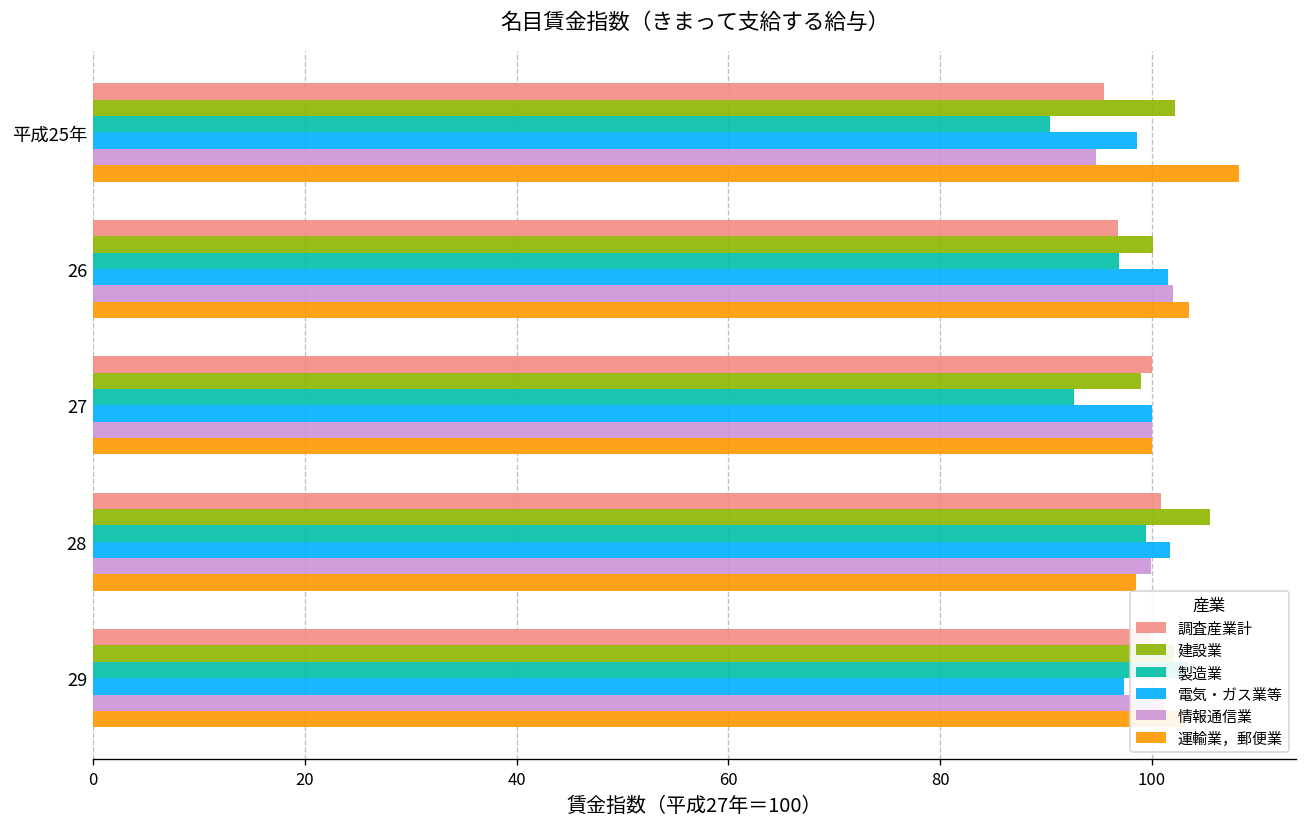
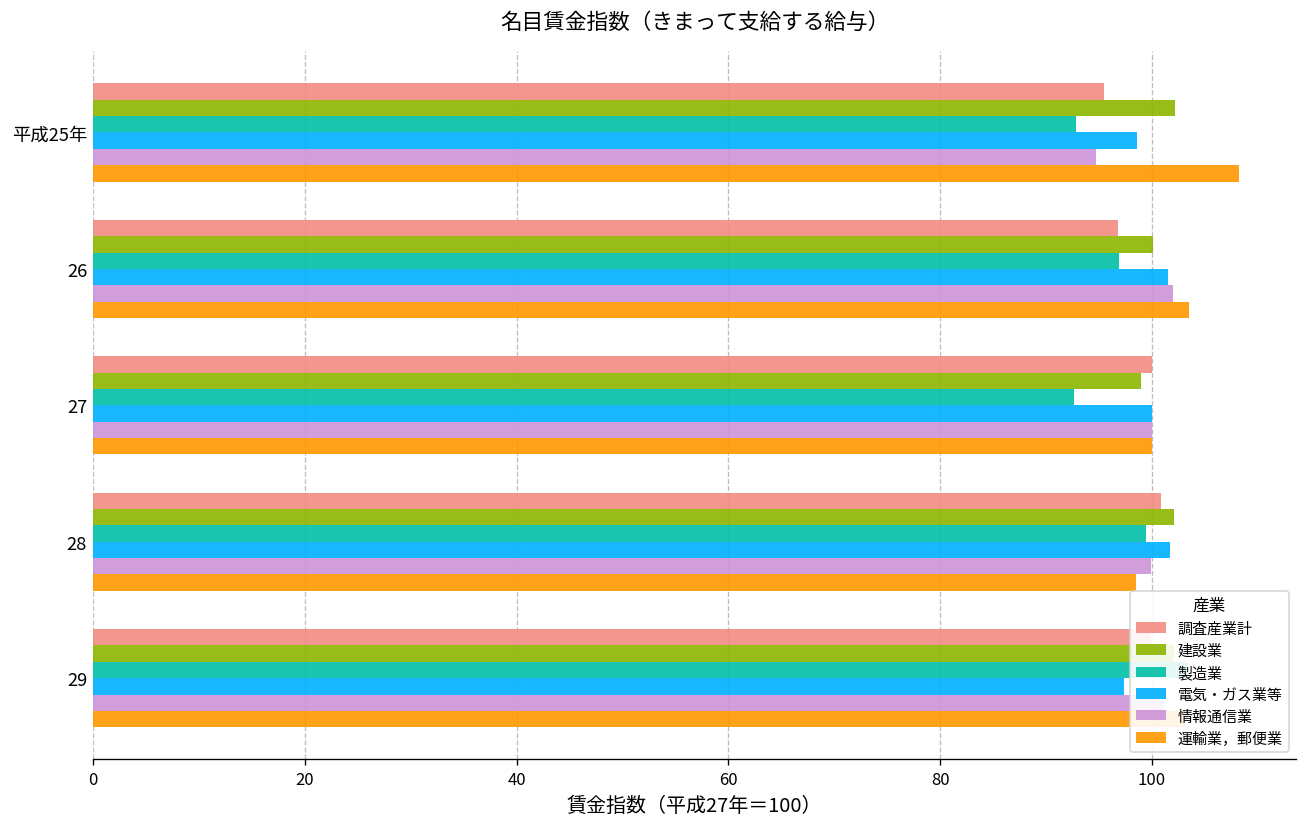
製造業, 平成25年: 90 -> 93
建設業, 28: 106 -> 102
